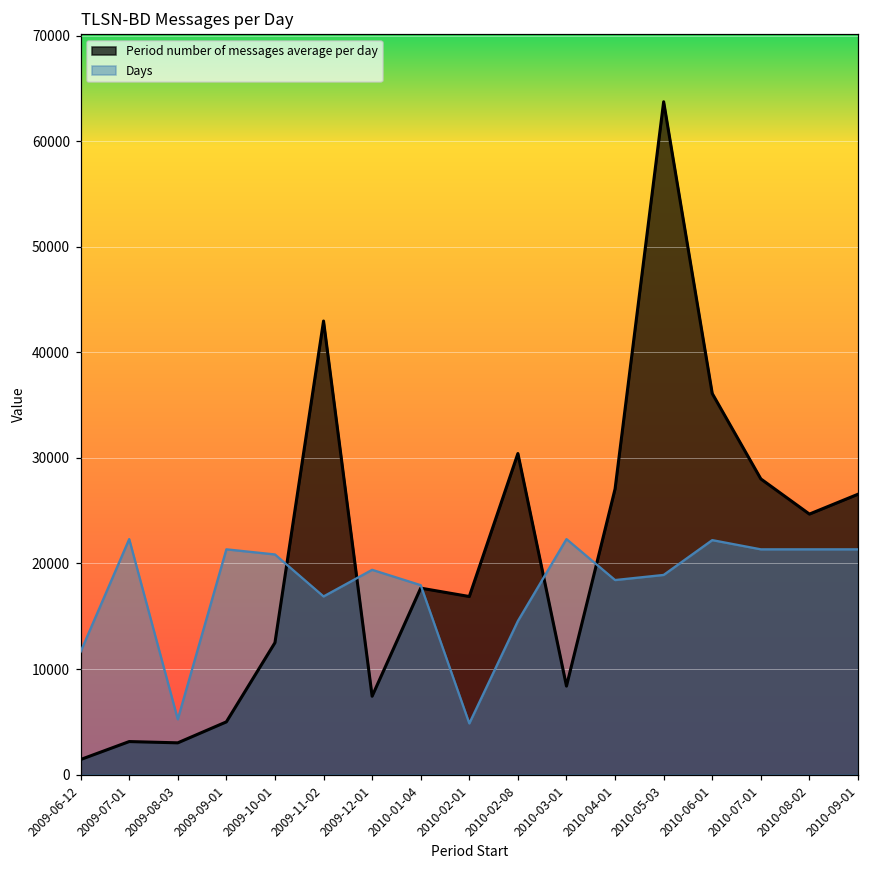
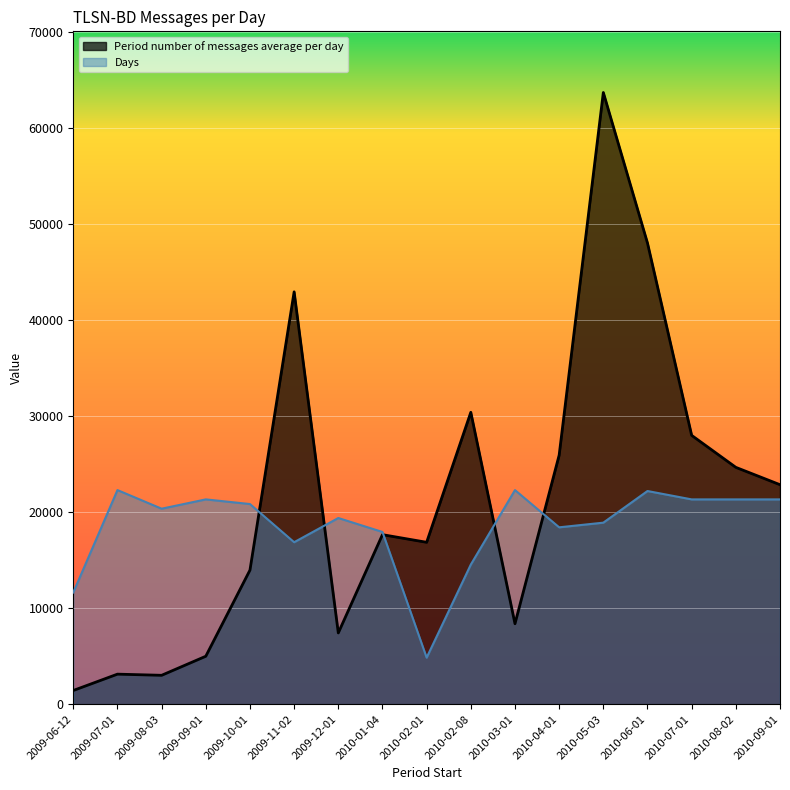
Days, 2009-08-03: 5000 -> 20000
Period number of messages average per day, 2009-10-01: 12000 -> 14000
Period number of messages average per day, 2010-04-01: 27000 -> 26000
Period number of messages average per day, 2010-06-01: 36000 -> 48000
Period number of messages average per day, 2010-09-01: 27000 -> 23000
